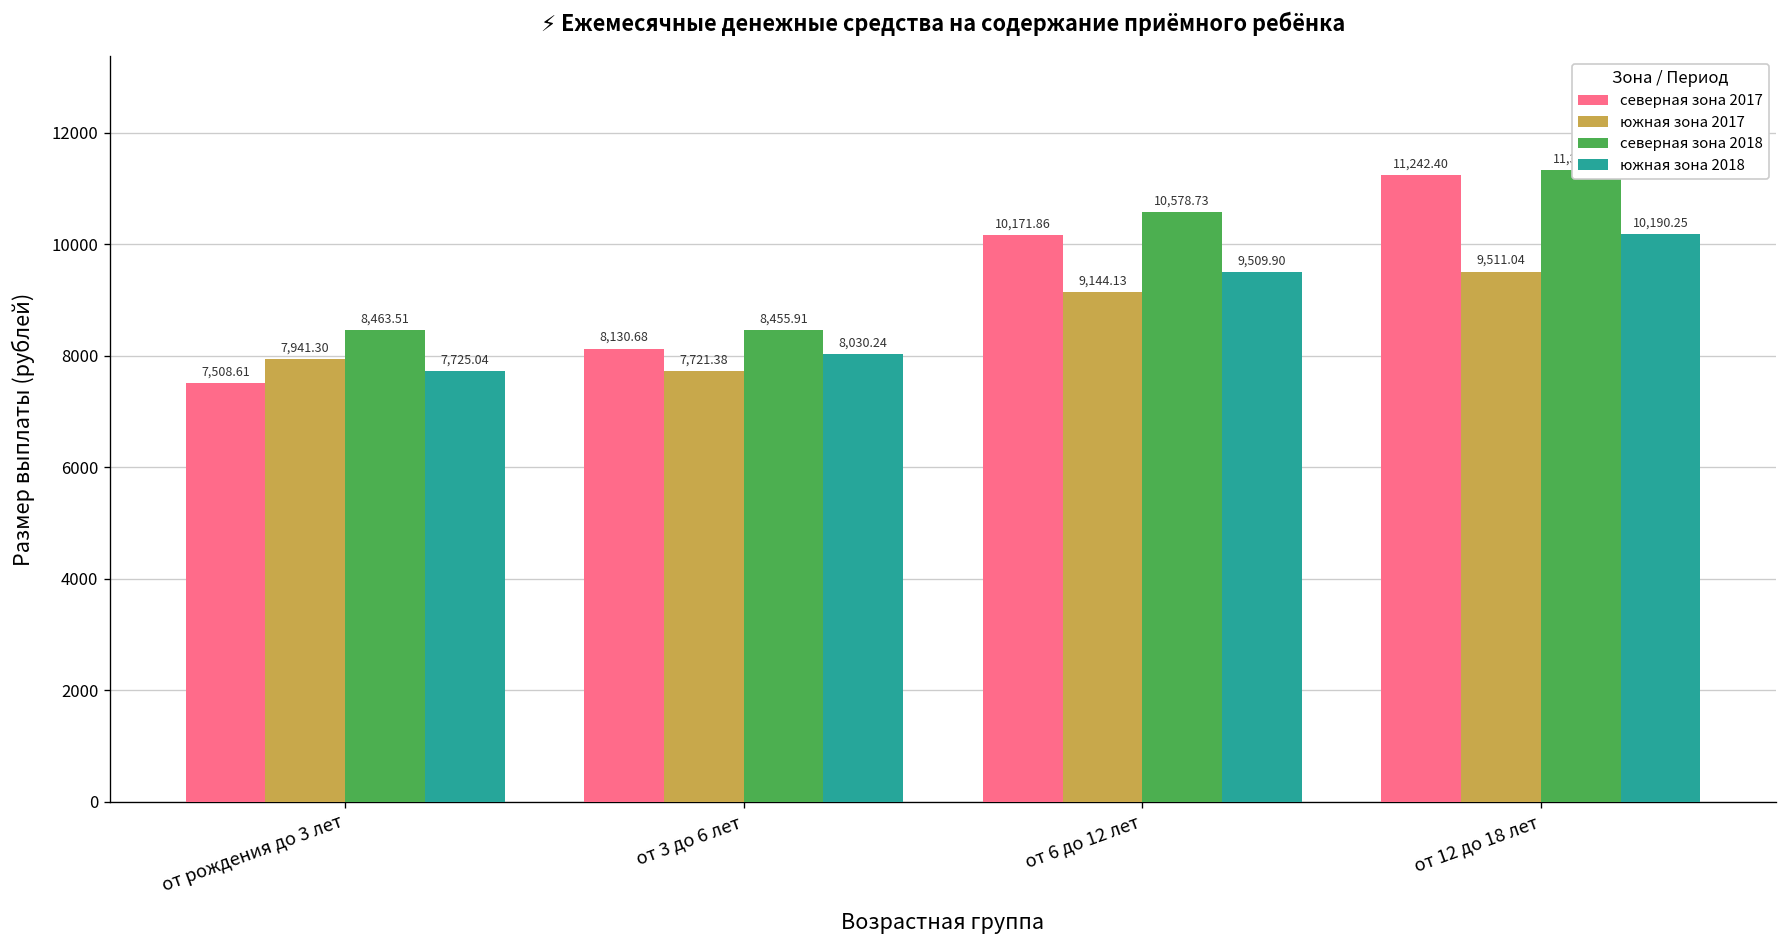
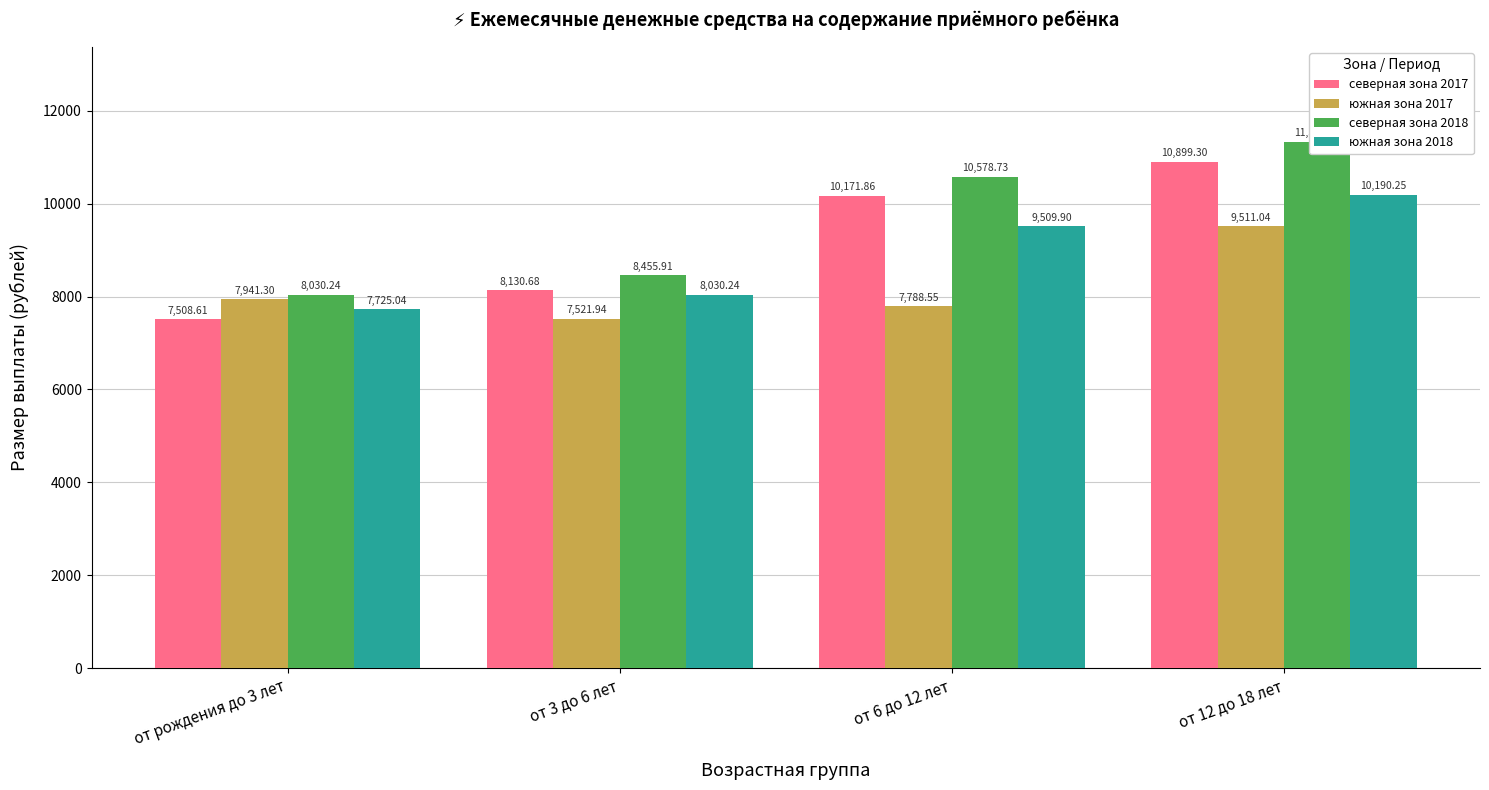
северная зона 2018, от рождения до 3 лет: 8,463.51 -> 8,030.24
южная зона 2017, от 3 до 6 лет: 7,721.38 -> 7,521.94
южная зона 2017, от 6 до 12 лет: 9,144.13 -> 7,788.55
северная зона 2017, от 12 до 18 лет: 11,242.40 -> 10,899.30
